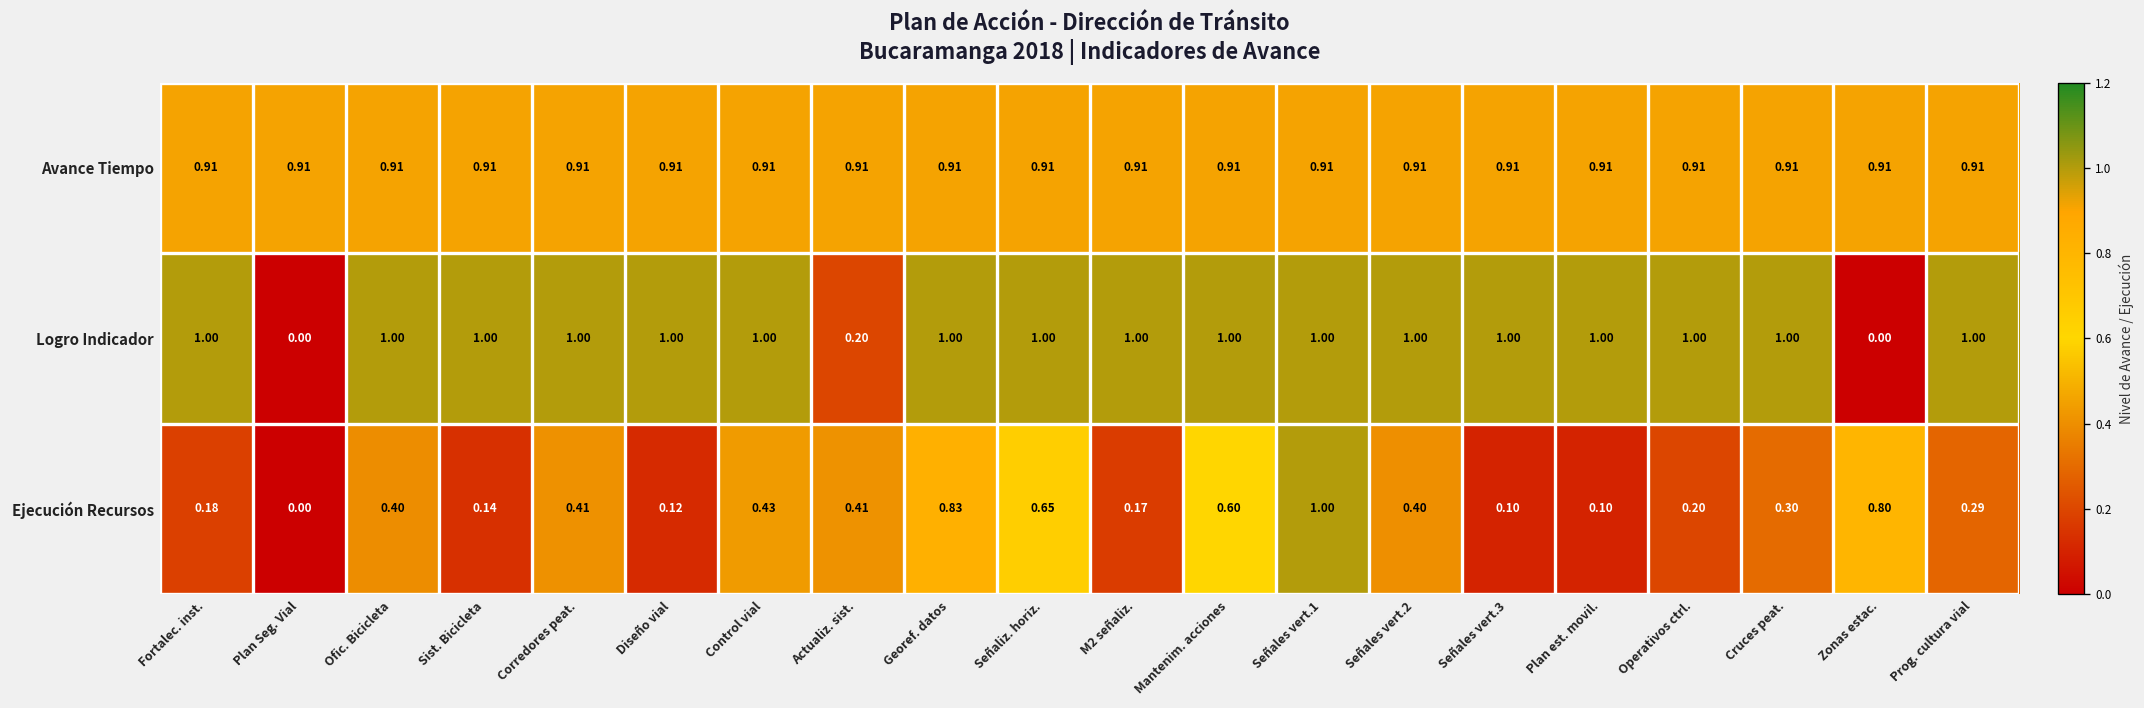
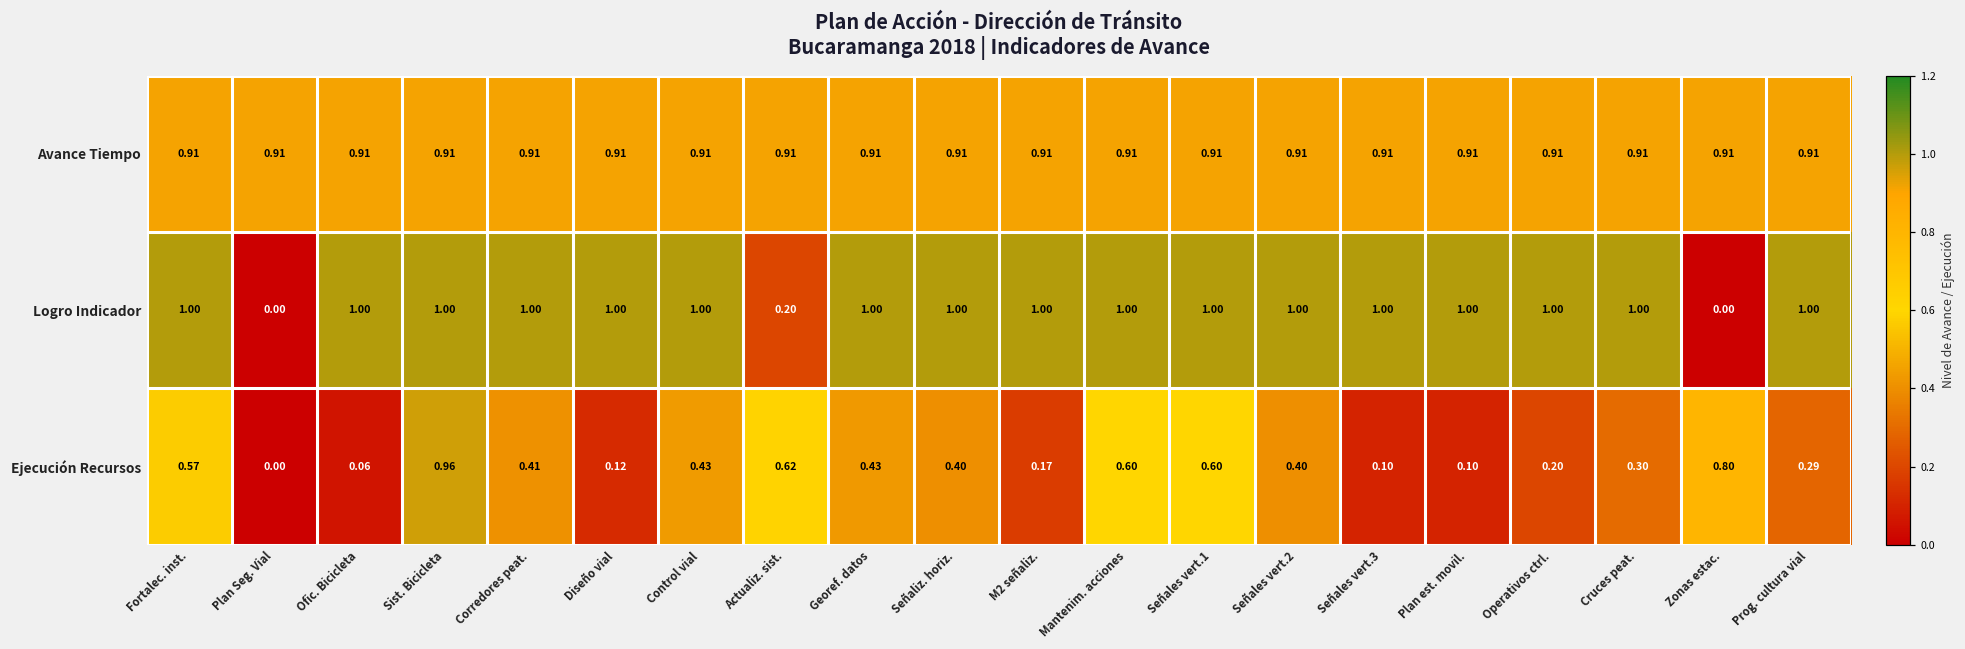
Ejecución Recursos, Fortalec. inst.: 0.18 -> 0.57
Ejecución Recursos, Ofic. Bicicleta: 0.40 -> 0.06
Ejecución Recursos, Sist. Bicicleta: 0.14 -> 0.96
Ejecución Recursos, Actualiz. sist.: 0.41 -> 0.62
Ejecución Recursos, Georef. datos: 0.83 -> 0.43
Ejecución Recursos, Señaliz. horiz.: 0.65 -> 0.40
Ejecución Recursos, Señales vert.1: 1.00 -> 0.60
